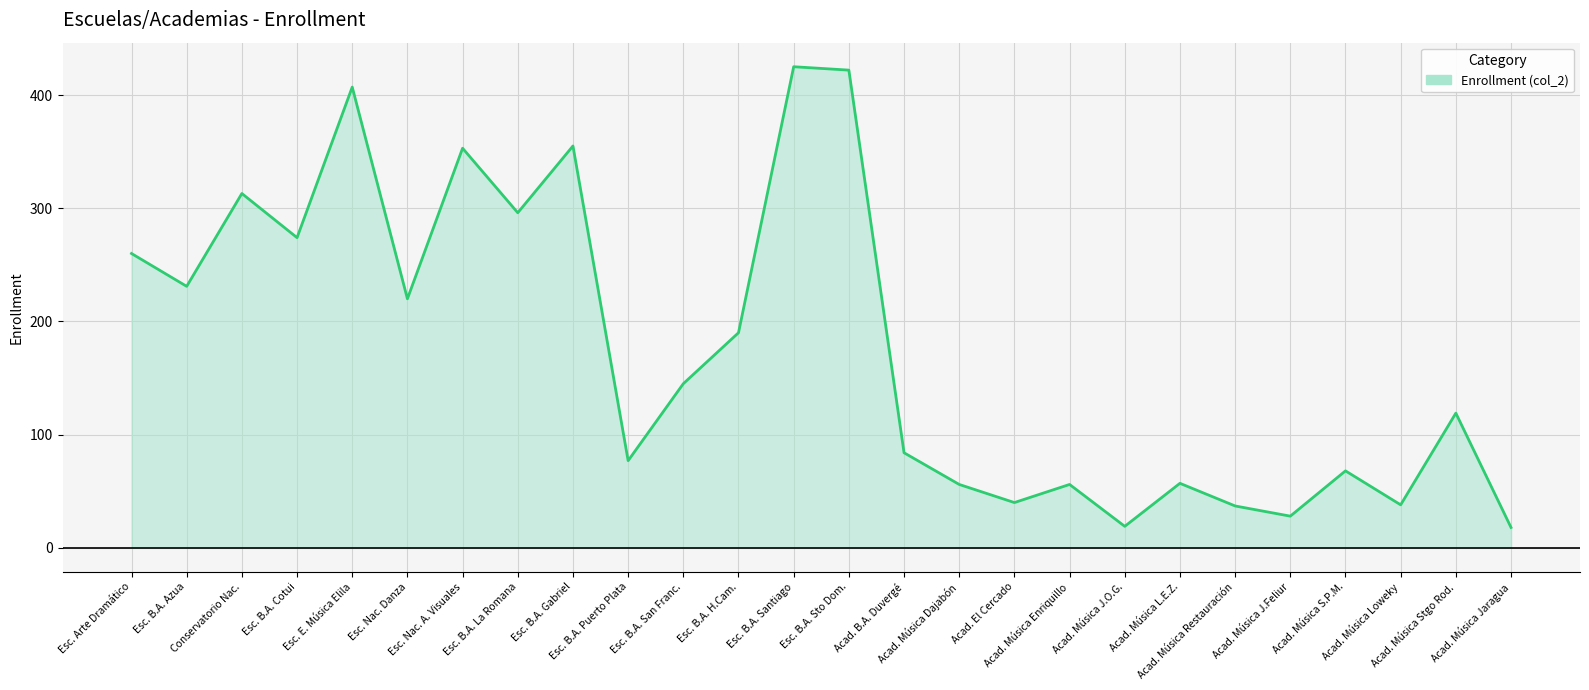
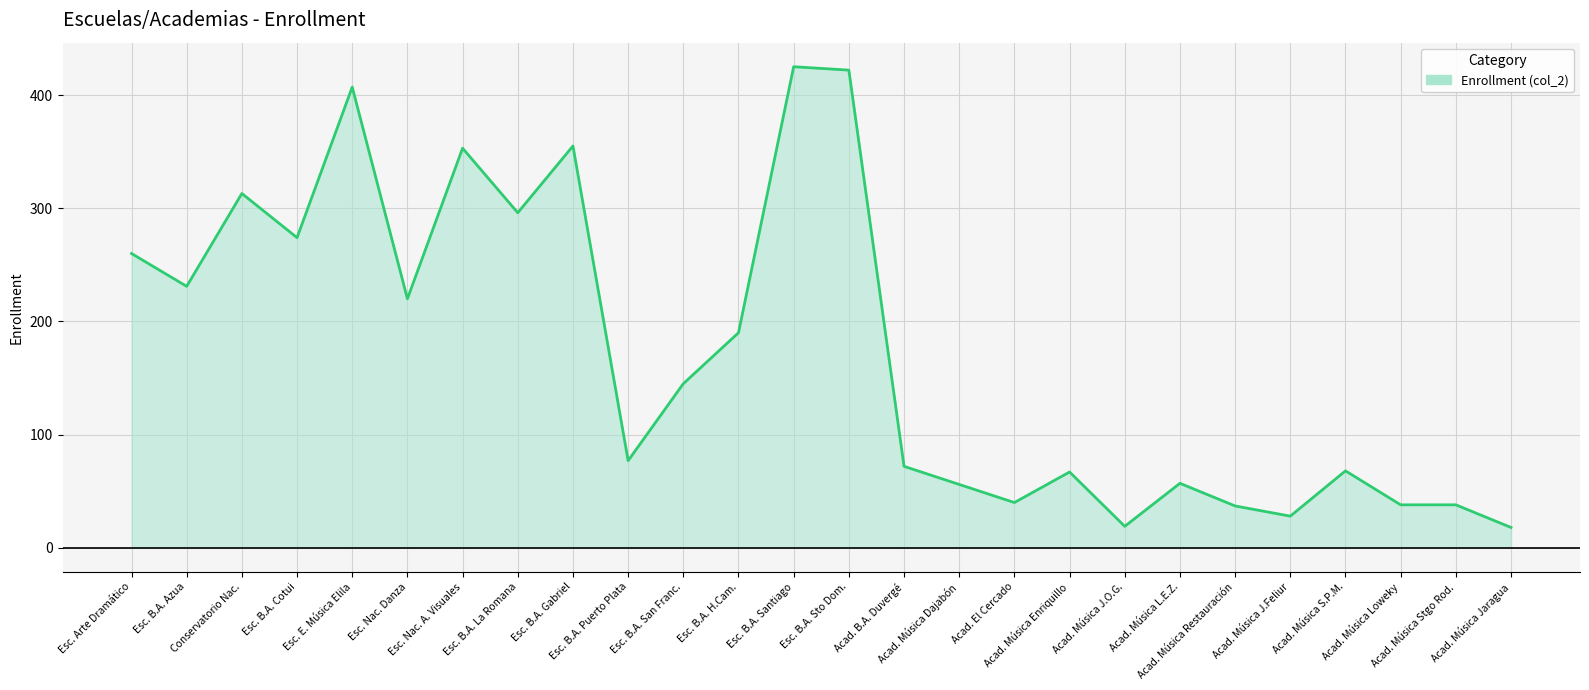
Acad. B.A. Duvergé: 84 -> 72
Acad. Música Enriquillo: 56 -> 67
Acad. Música Stgo Rod.: 119 -> 38
